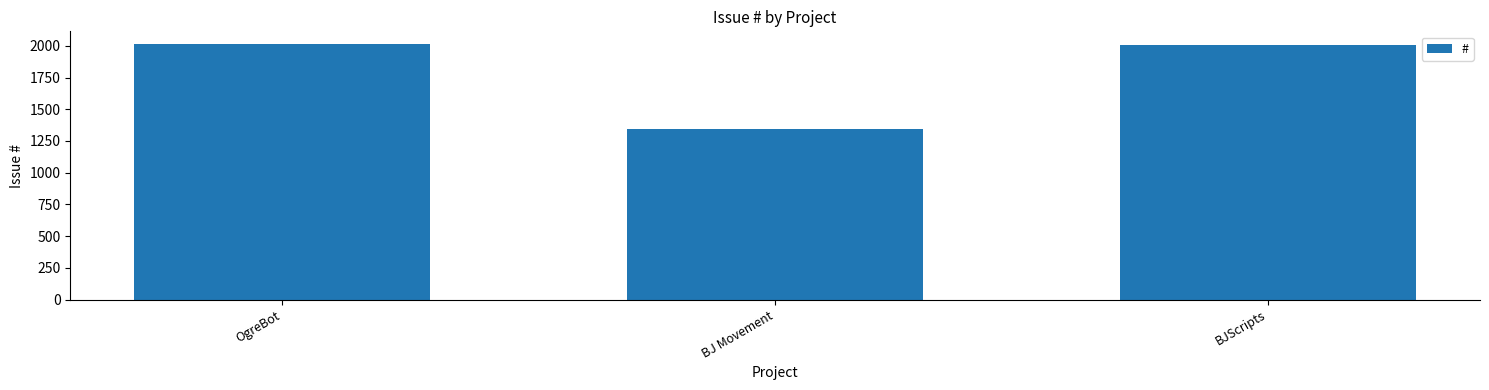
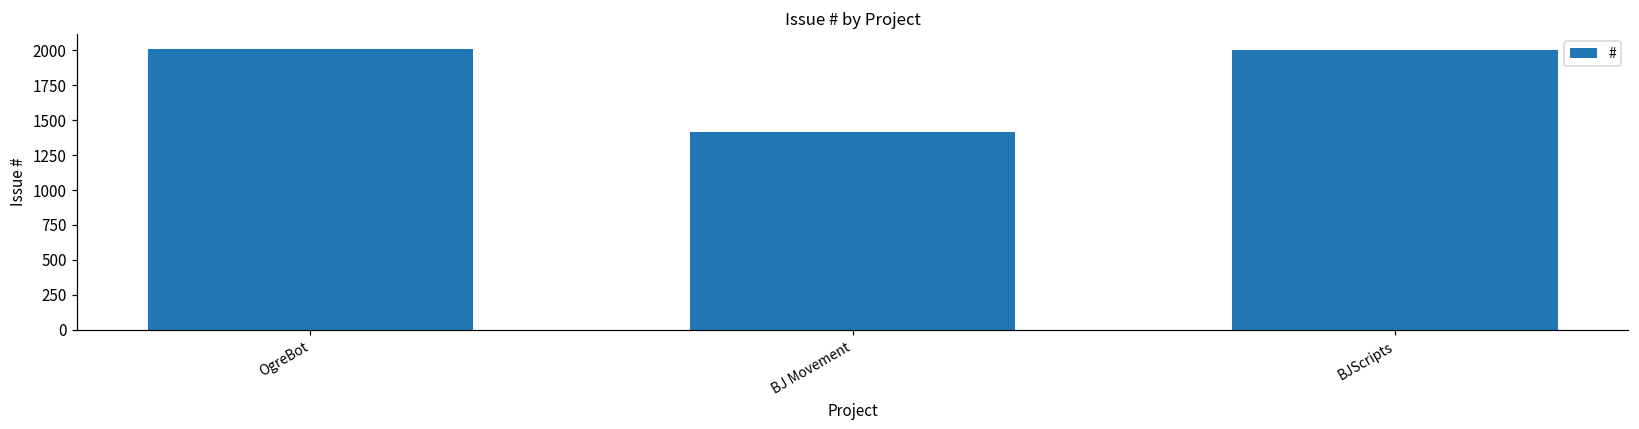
BJ Movement: 1340 -> 1410
